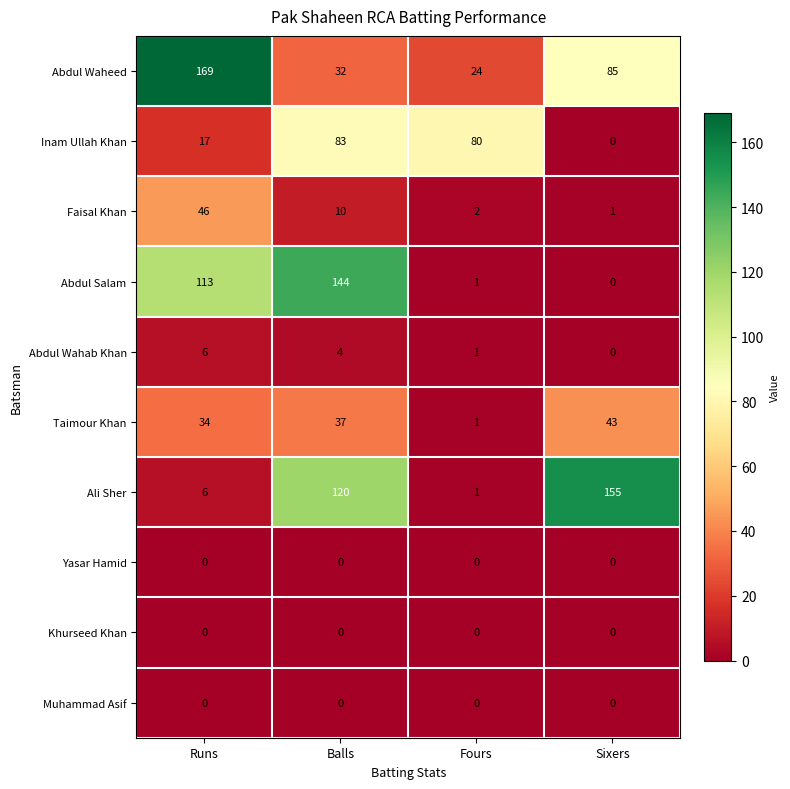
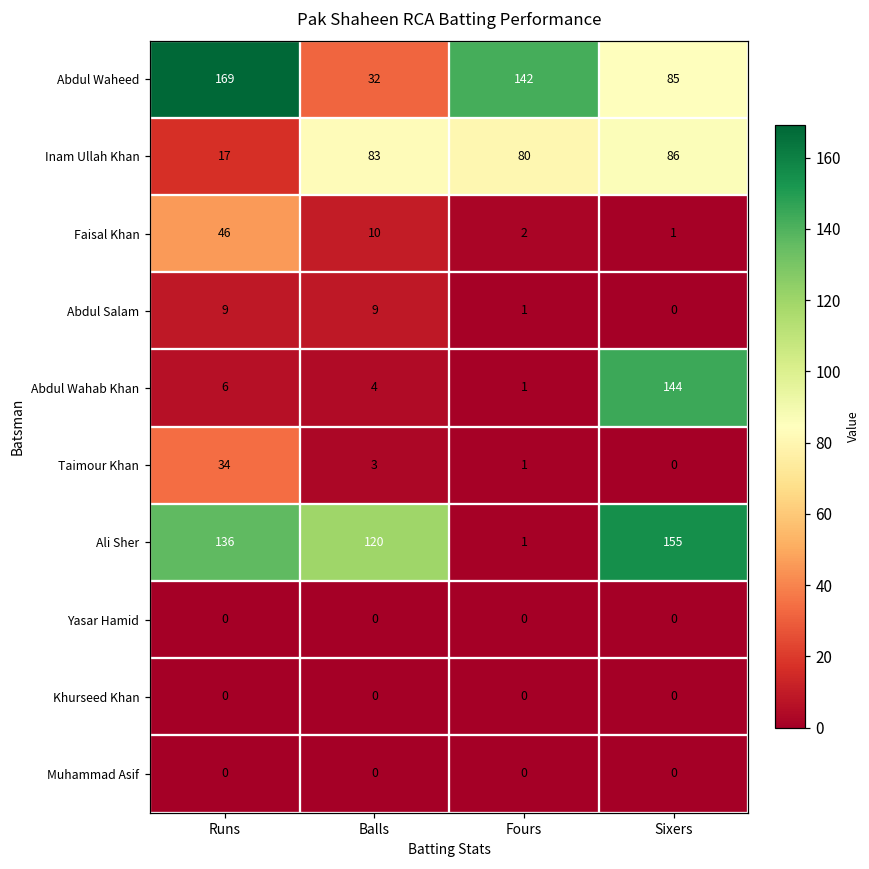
Abdul Waheed, Fours: 24 -> 142
Inam Ullah Khan, Sixers: 0 -> 86
Abdul Salam, Runs: 113 -> 9
Abdul Salam, Balls: 144 -> 9
Abdul Wahab Khan, Sixers: 0 -> 144
Taimour Khan, Balls: 37 -> 3
Taimour Khan, Sixers: 43 -> 0
Ali Sher, Runs: 6 -> 136
